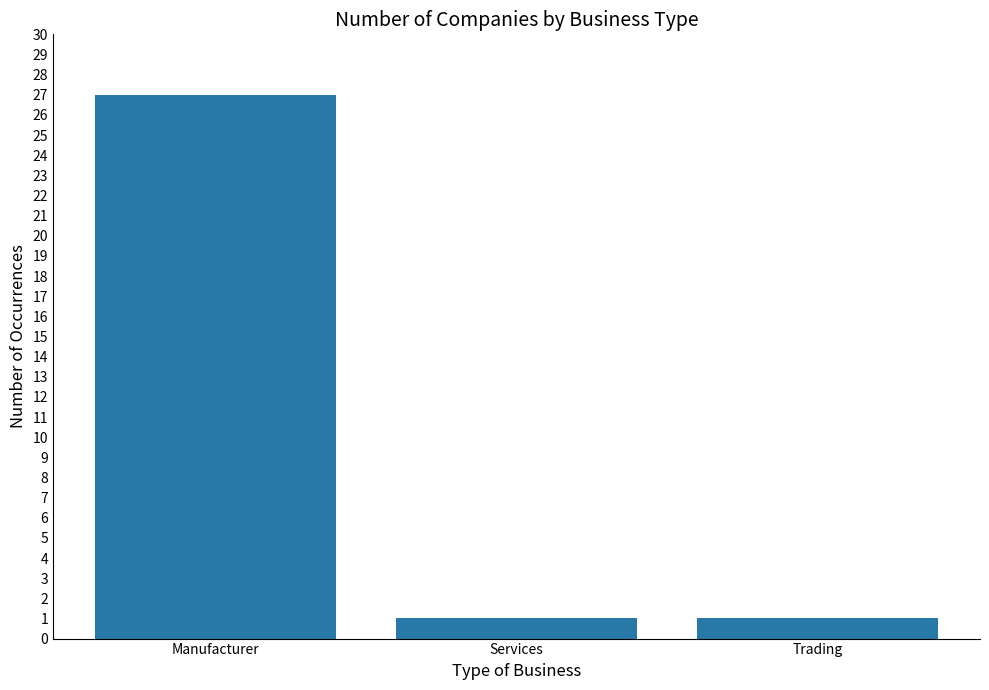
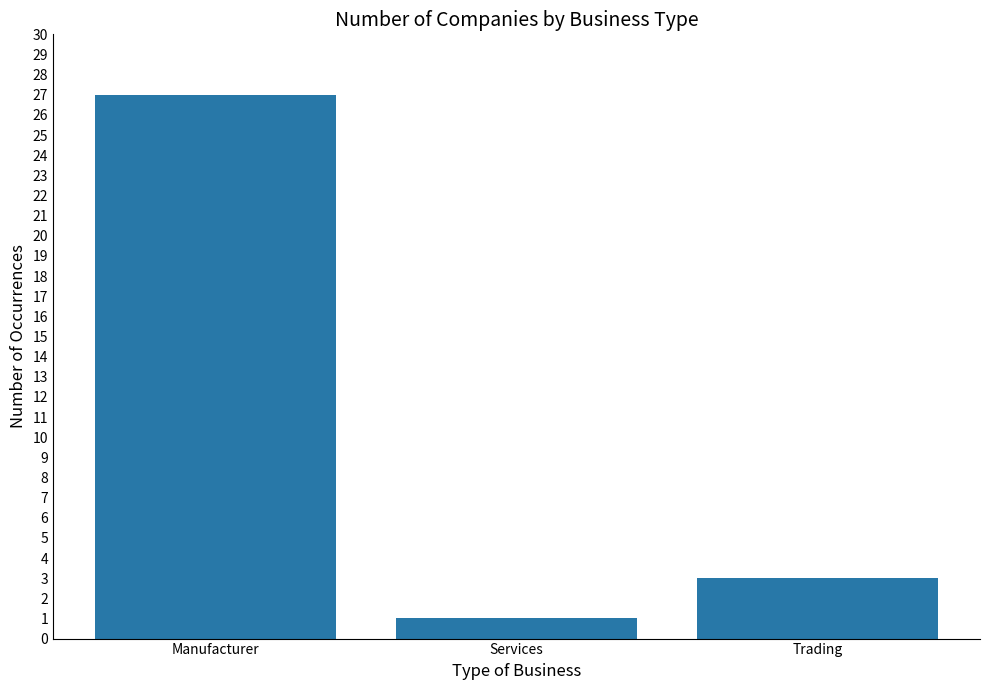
Trading: 1 -> 3
